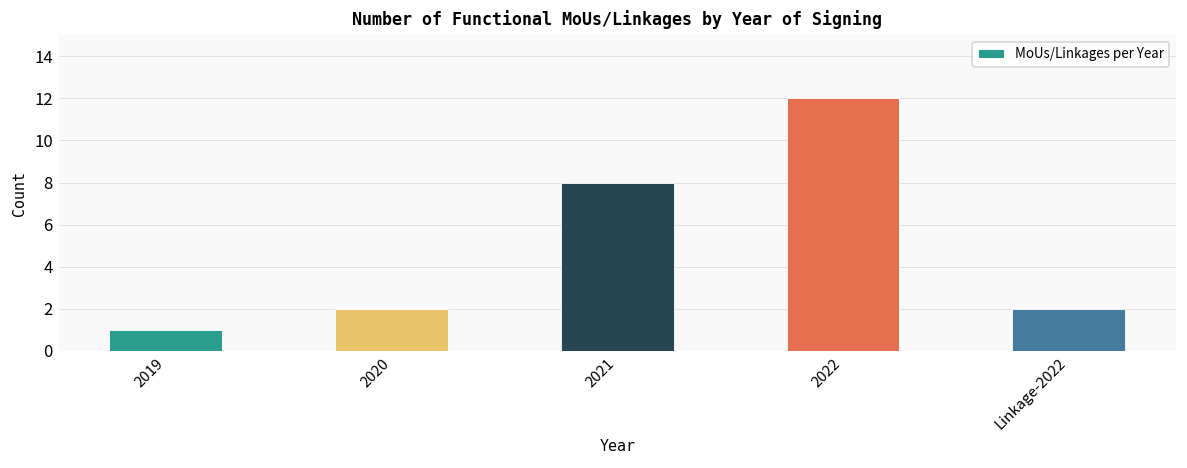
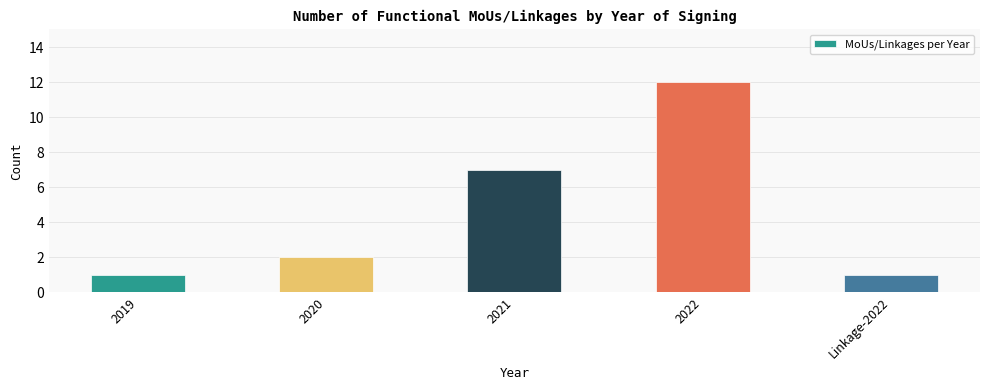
2021: 8 -> 7
Linkage-2022: 2 -> 1
